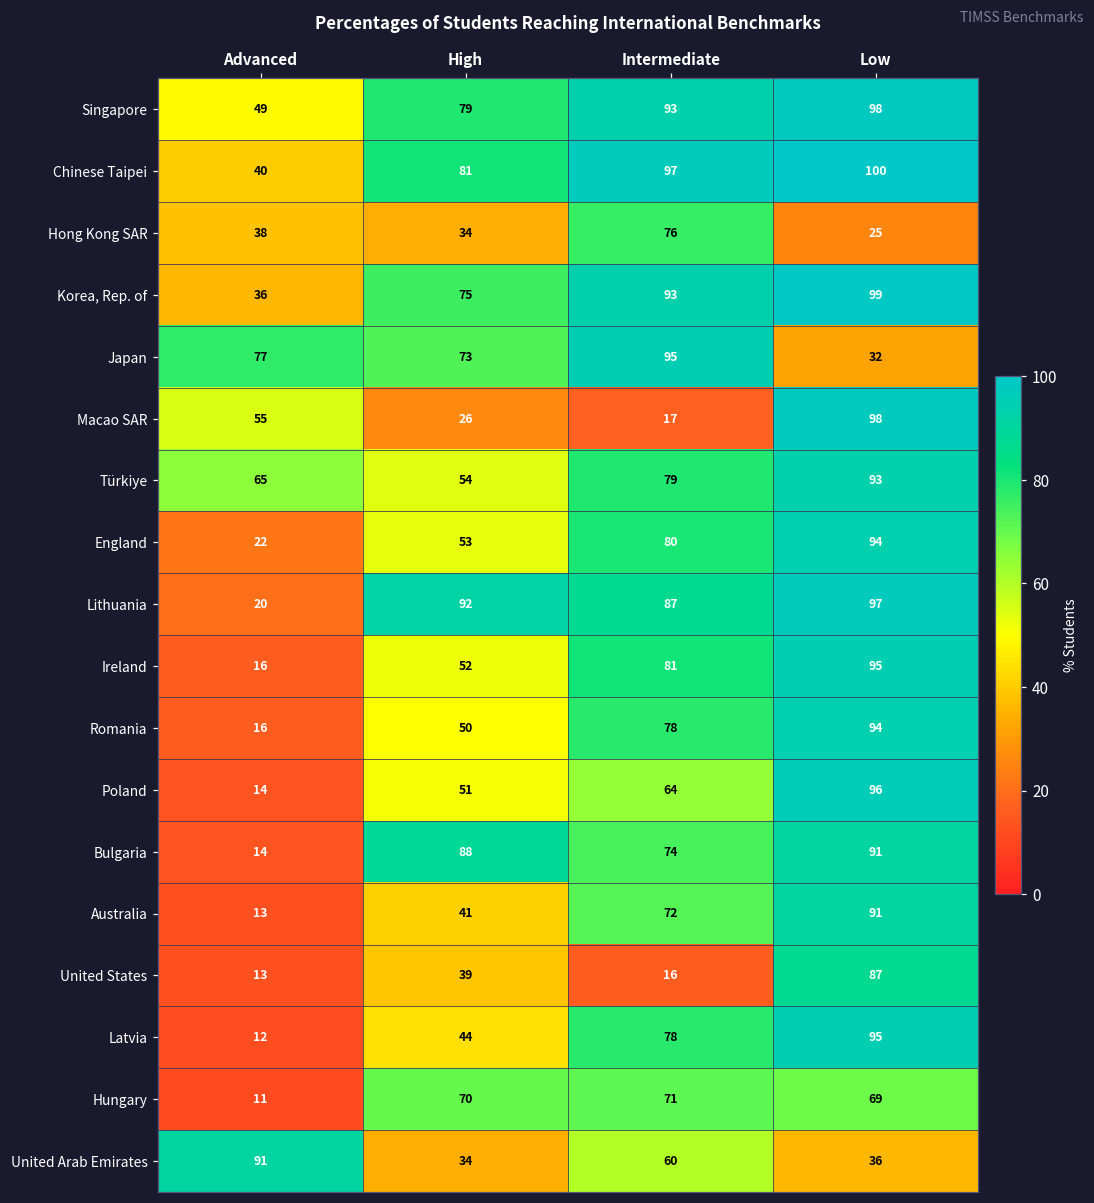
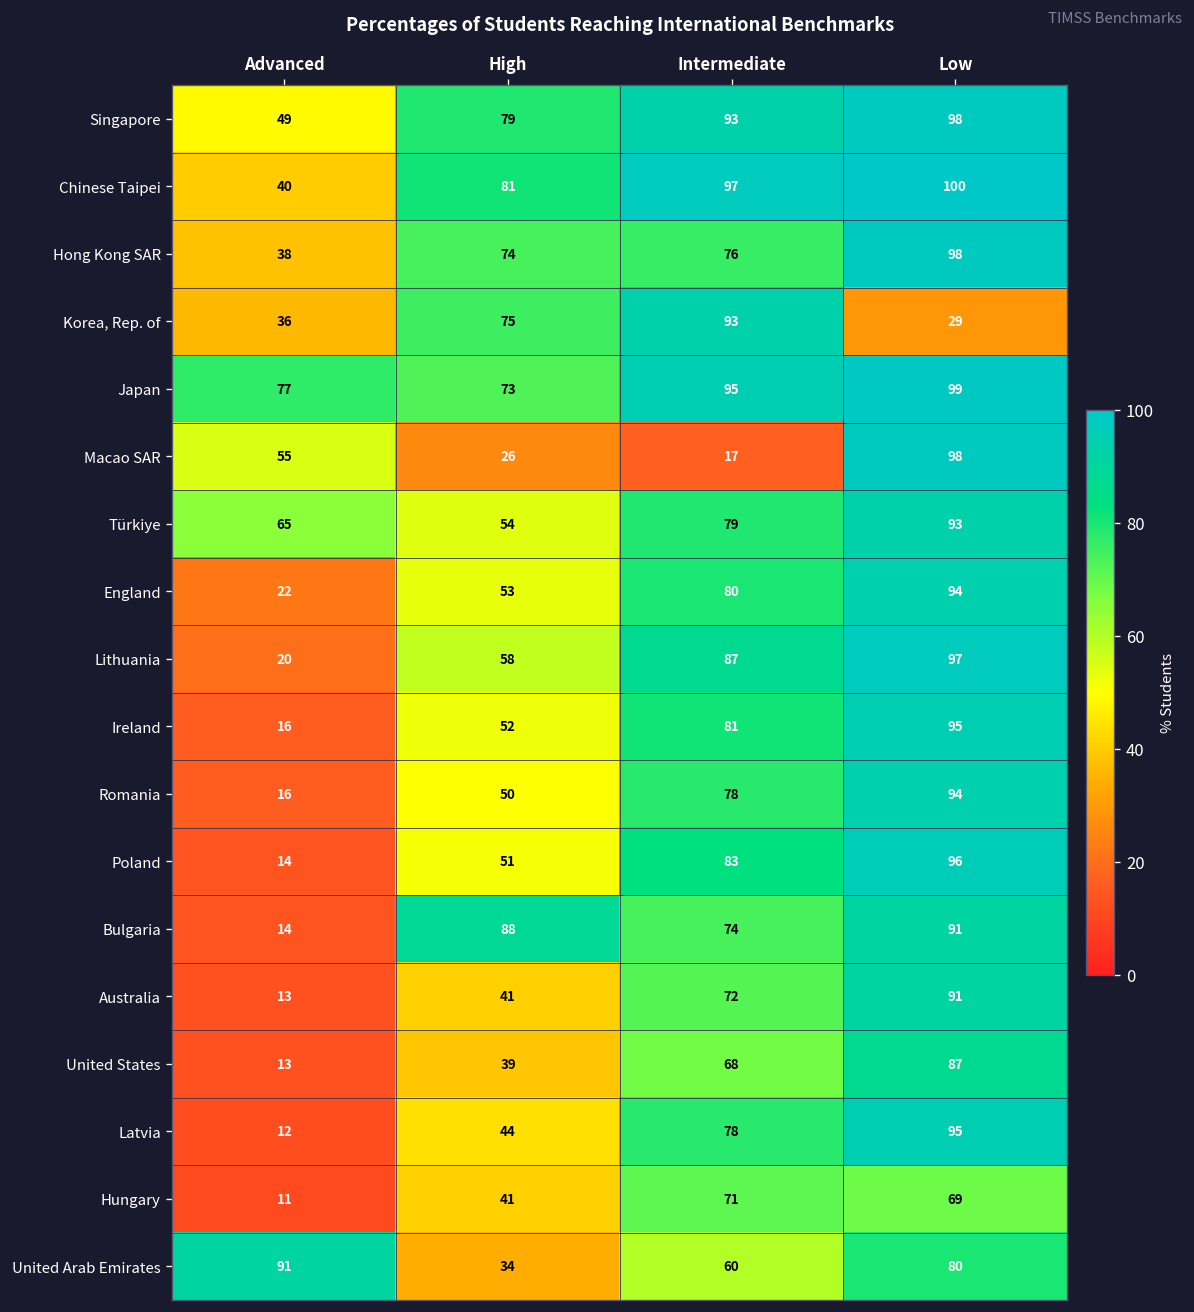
Hong Kong SAR, High: 34 -> 74
Hong Kong SAR, Low: 25 -> 98
Korea, Rep. of, Low: 99 -> 29
Japan, Low: 32 -> 99
Lithuania, High: 92 -> 58
Poland, Intermediate: 64 -> 83
United States, Intermediate: 16 -> 68
Hungary, High: 70 -> 41
United Arab Emirates, Low: 36 -> 80
